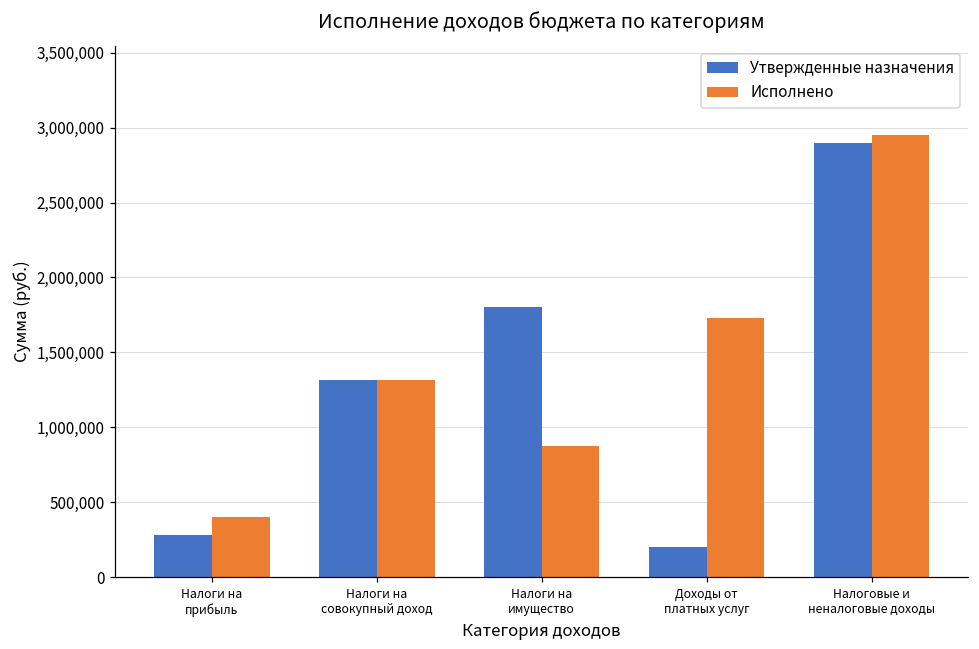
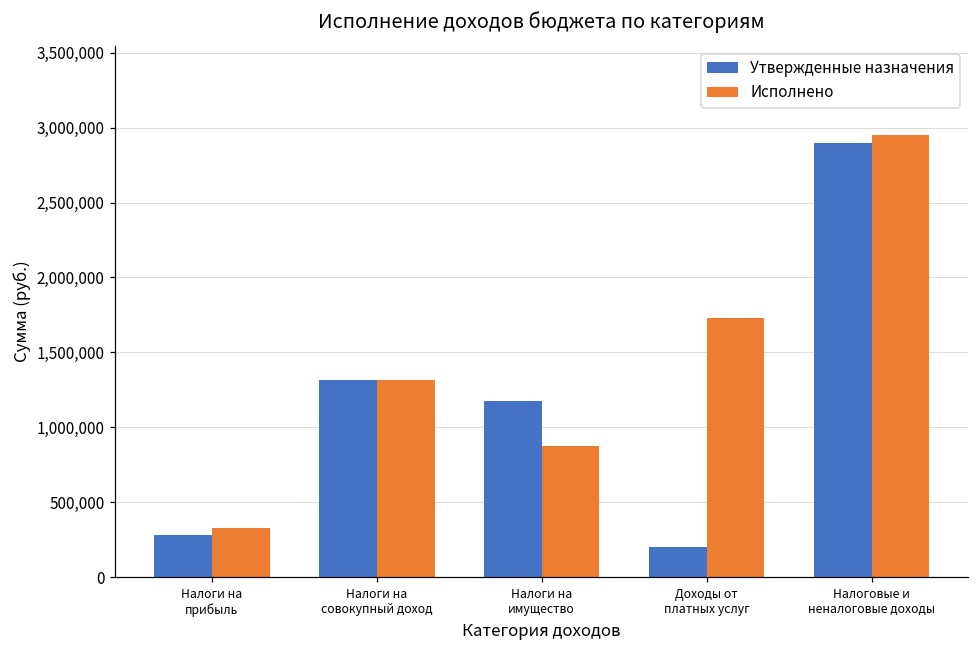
Исполнено, Налоги на прибыль: 400,000 -> 330,000
Утвержденные назначения, Налоги на имущество: 1,800,000 -> 1,180,000
